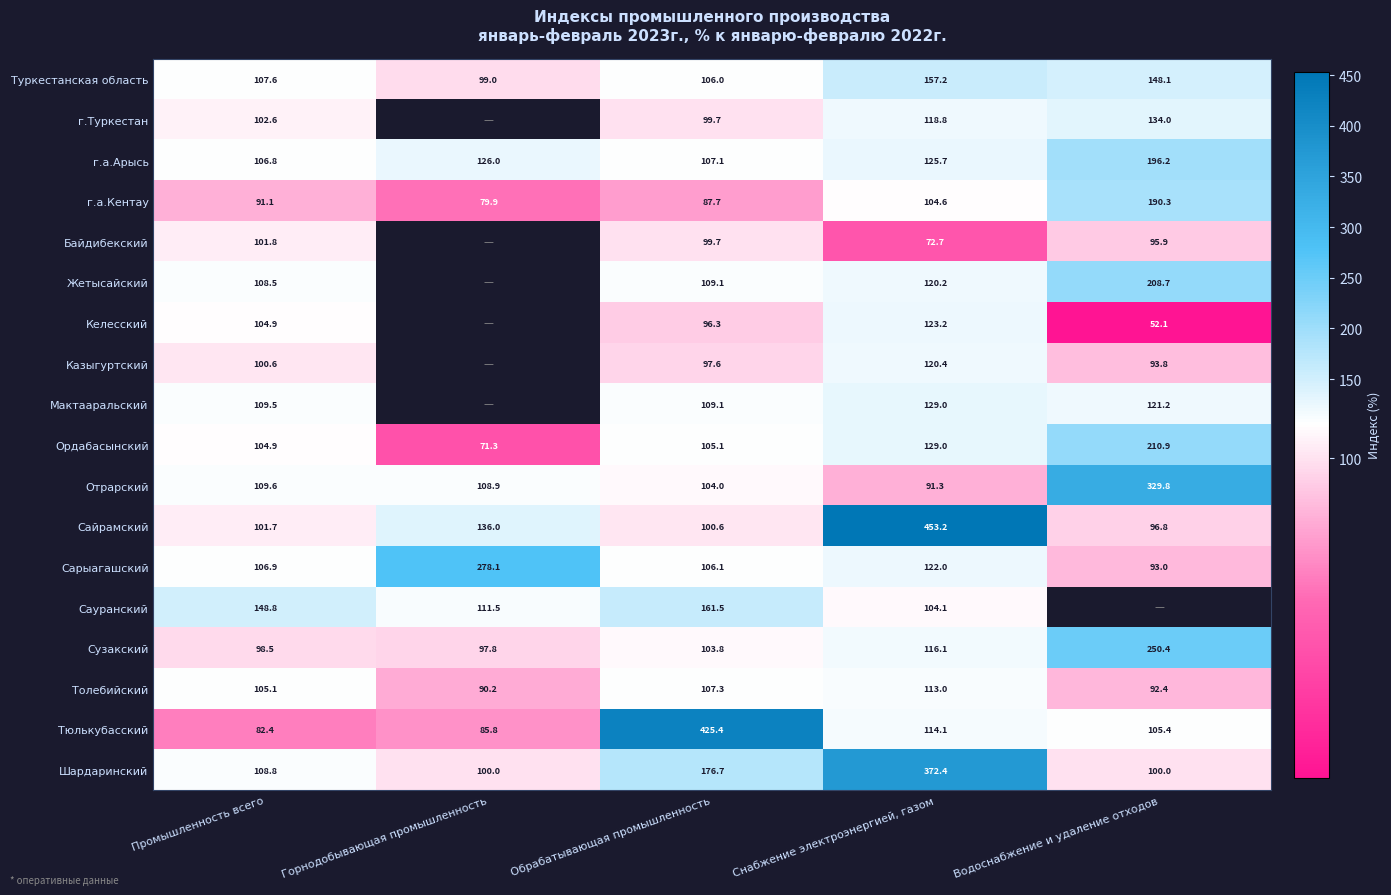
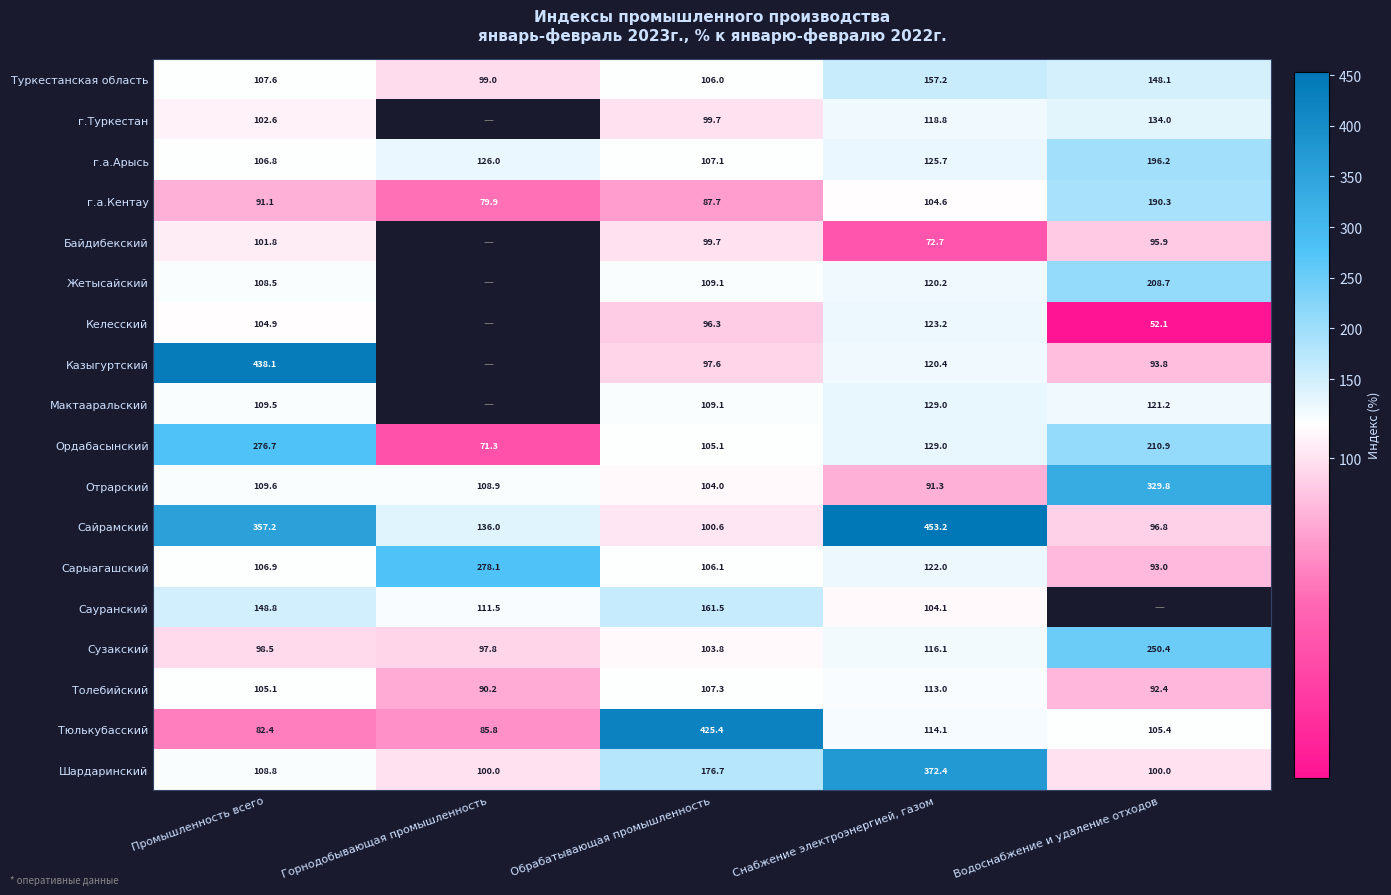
Казыгуртский, Промышленность всего: 100.6 -> 438.1
Ордабасынский, Промышленность всего: 104.9 -> 276.7
Сайрамский, Промышленность всего: 101.7 -> 357.2
